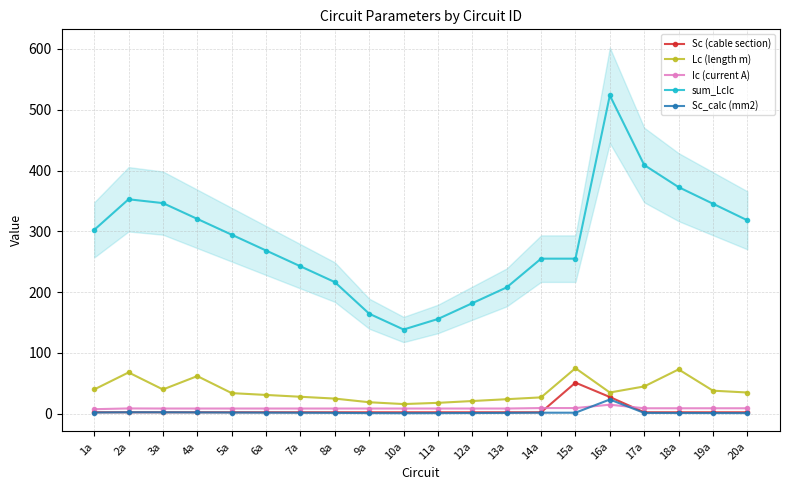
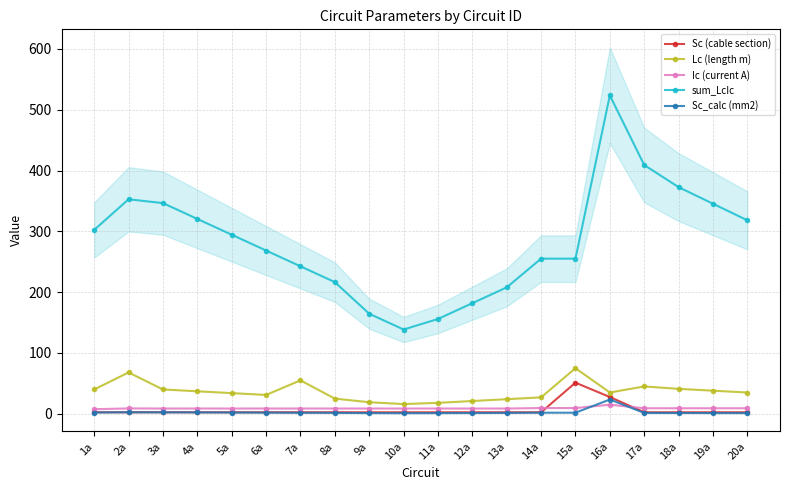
Lc (length m), 4a: 60 -> 40
Lc (length m), 7a: 30 -> 60
Lc (length m), 18a: 70 -> 40
